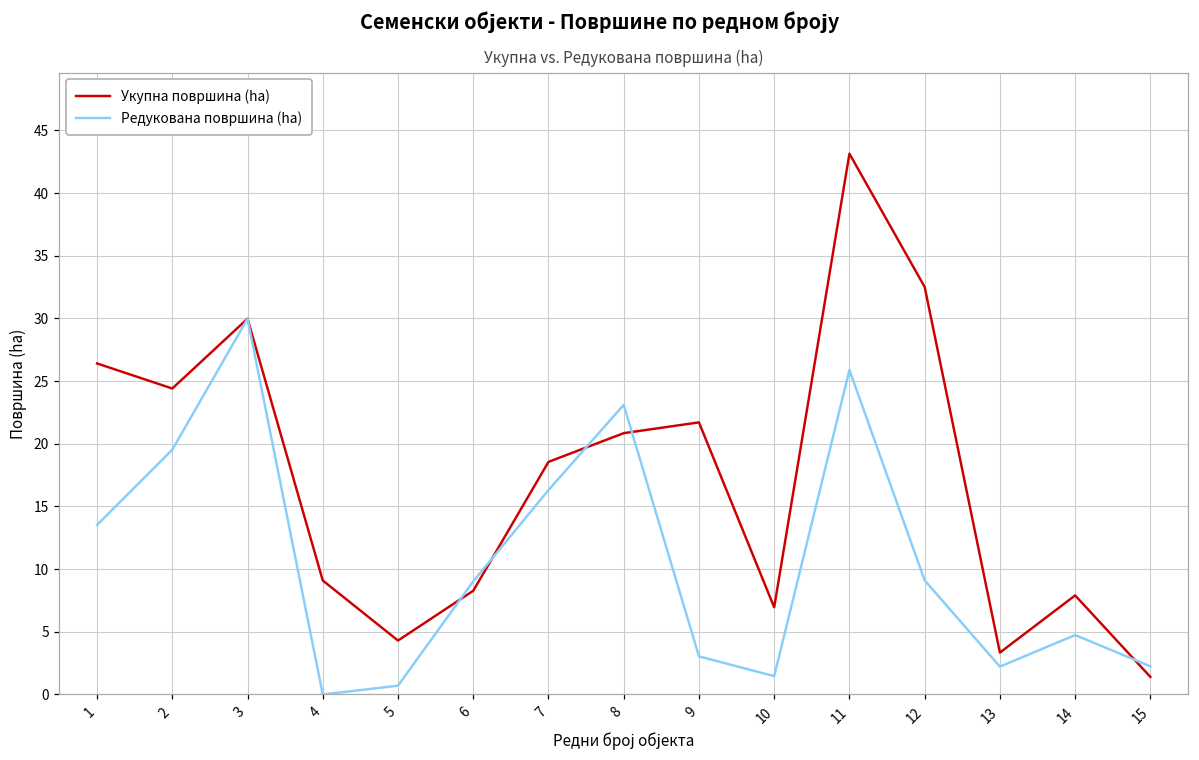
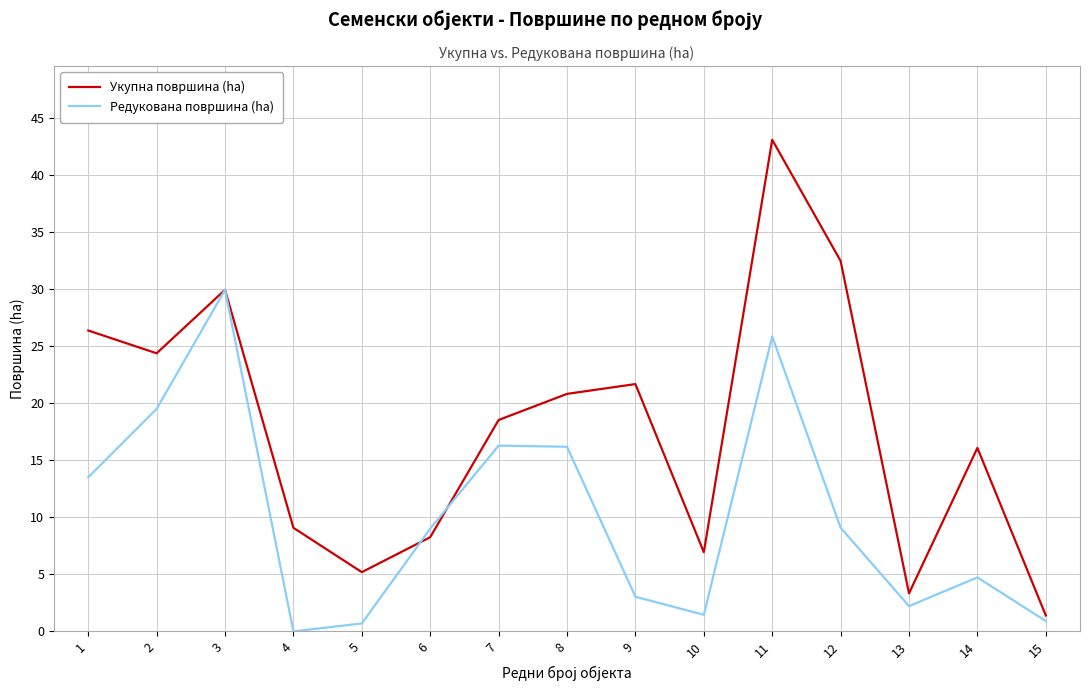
Укупна површина (ha), 5: 4.3 -> 5.2
Редукована површина (ha), 8: 23.1 -> 16.2
Укупна површина (ha), 14: 7.9 -> 16.1
Редукована површина (ha), 15: 2.2 -> 0.9
